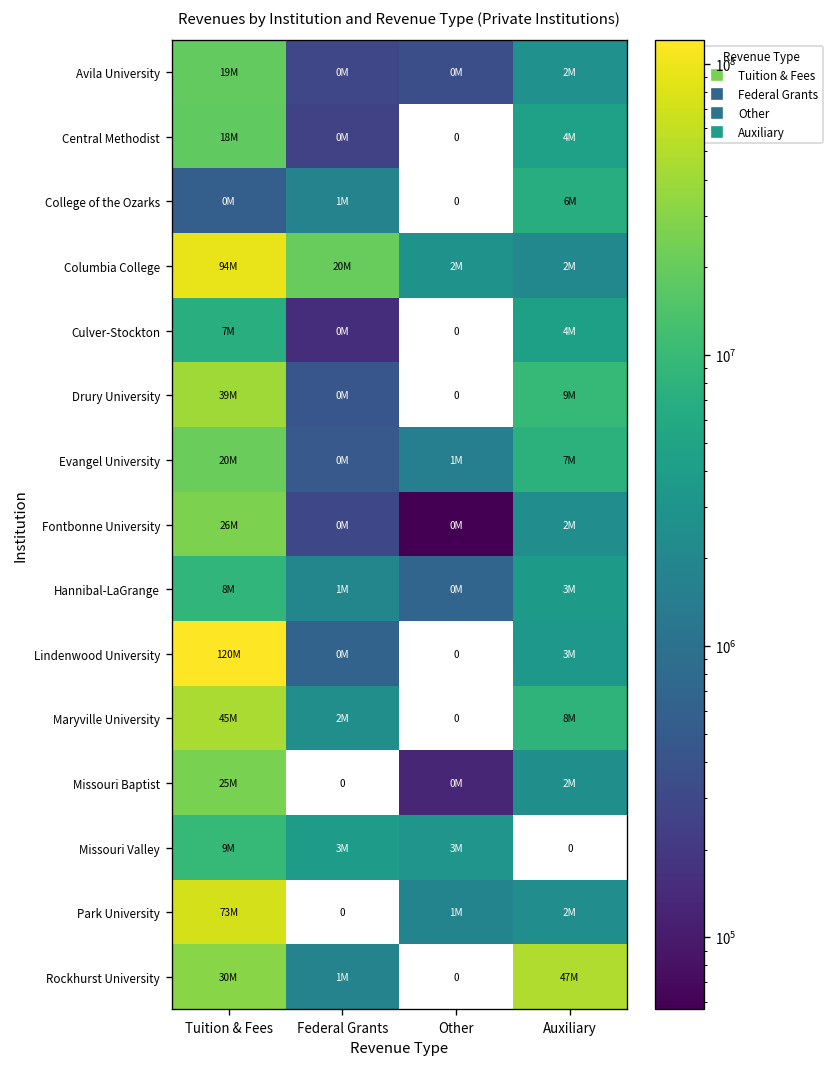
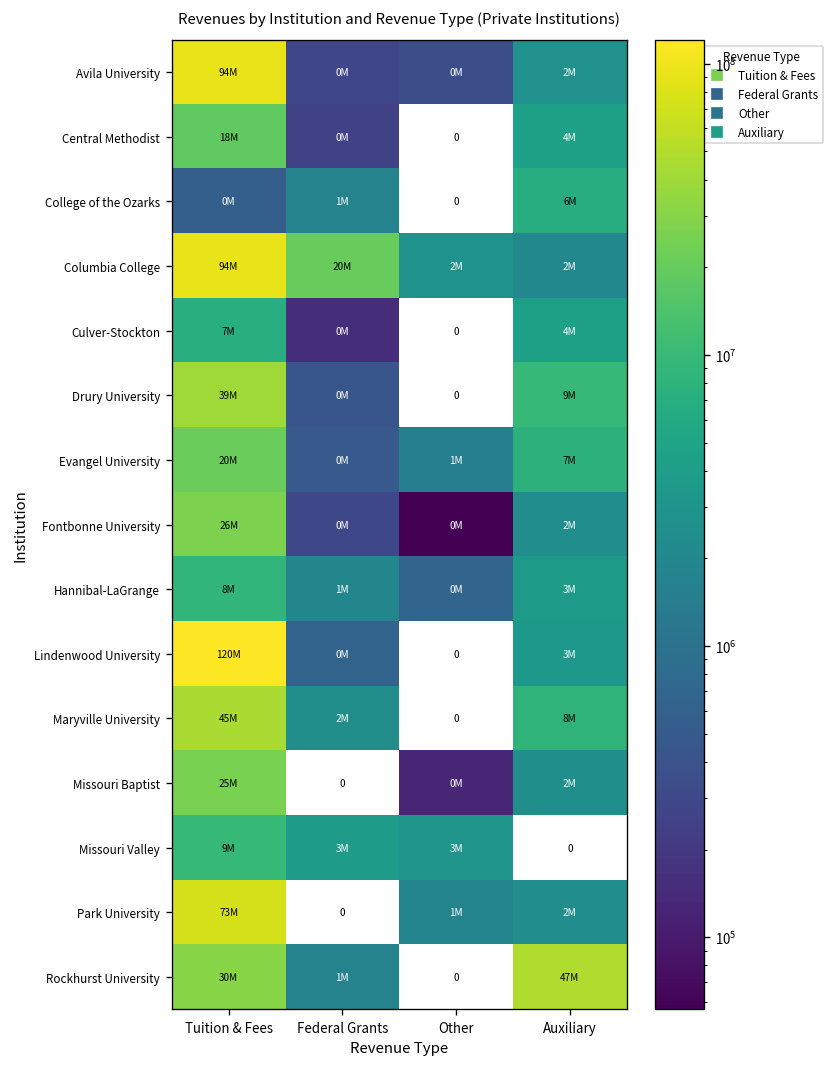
Avila University, Tuition & Fees: 19M -> 94M
